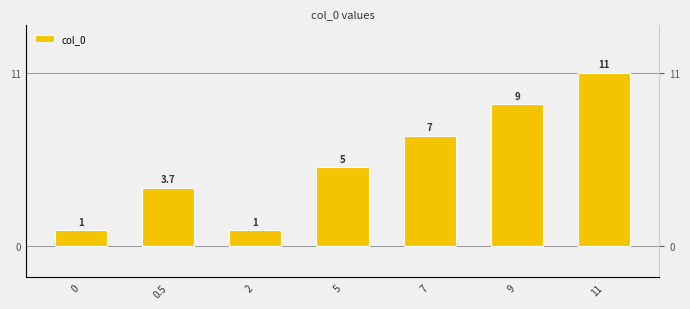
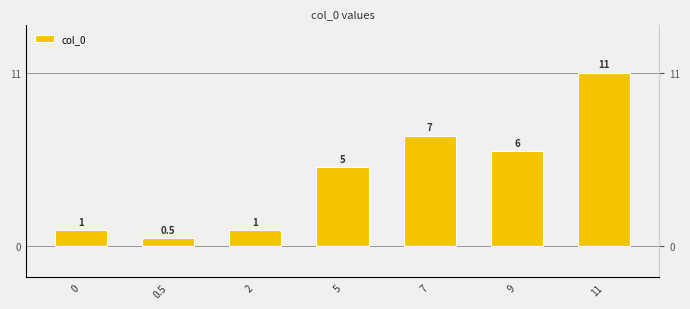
0.5: 3.7 -> 0.5
9: 9 -> 6
